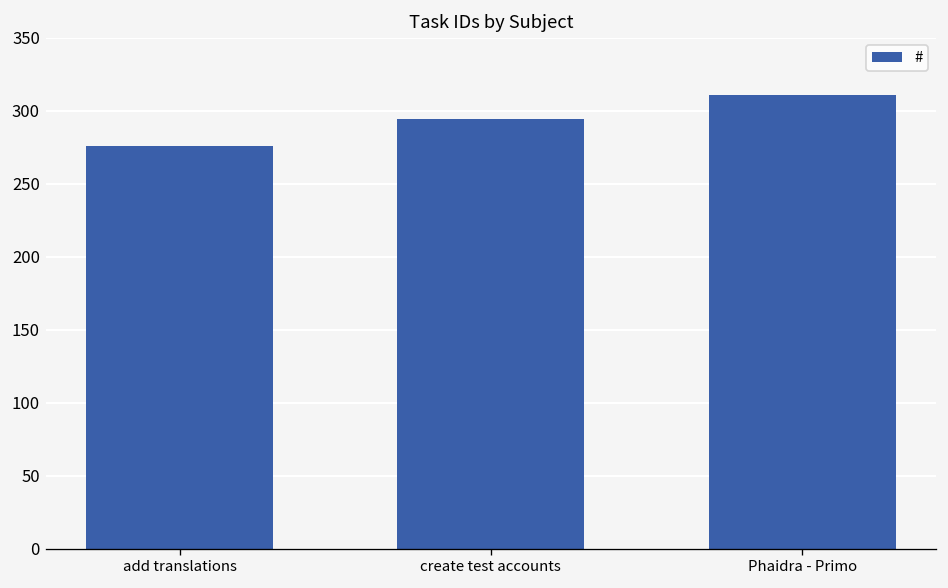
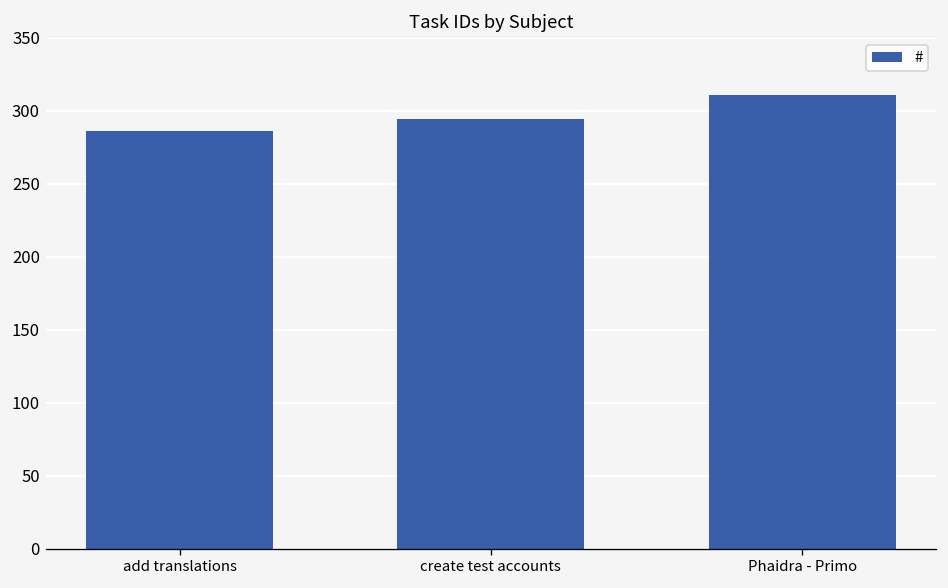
add translations: 276 -> 286
